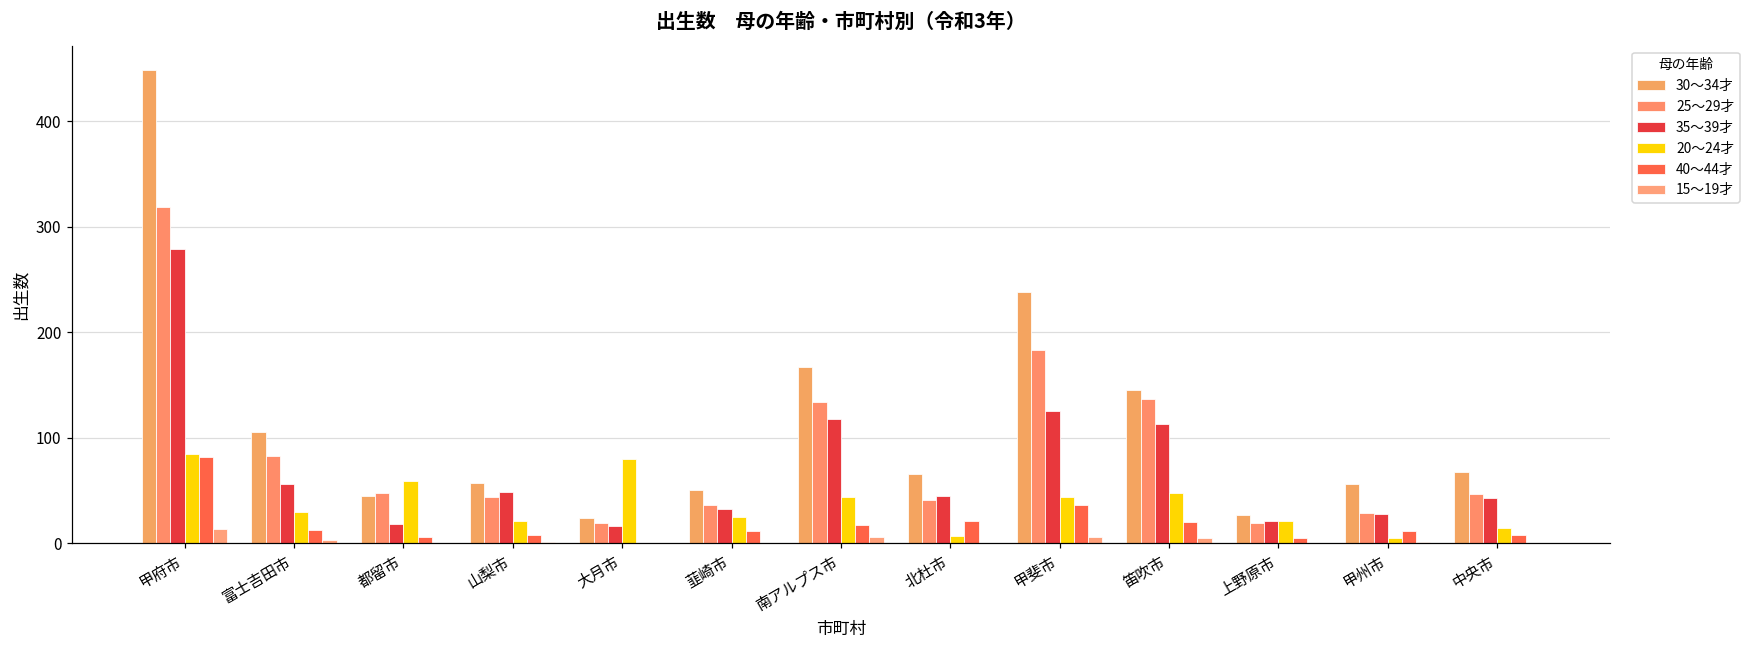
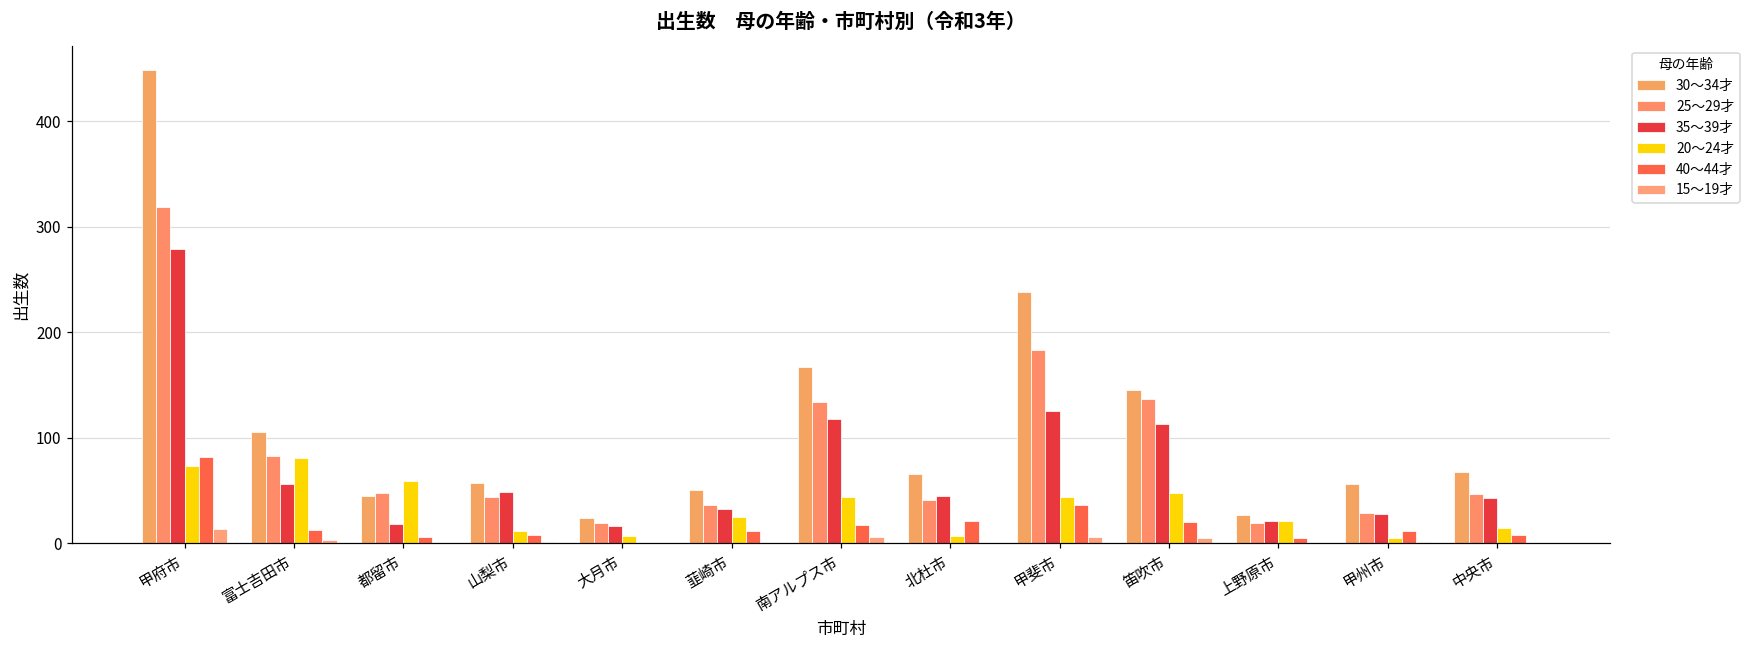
20～24才, 甲府市: 90 -> 70
20～24才, 富士吉田市: 30 -> 80
20～24才, 山梨市: 20 -> 10
20～24才, 大月市: 80 -> 10
